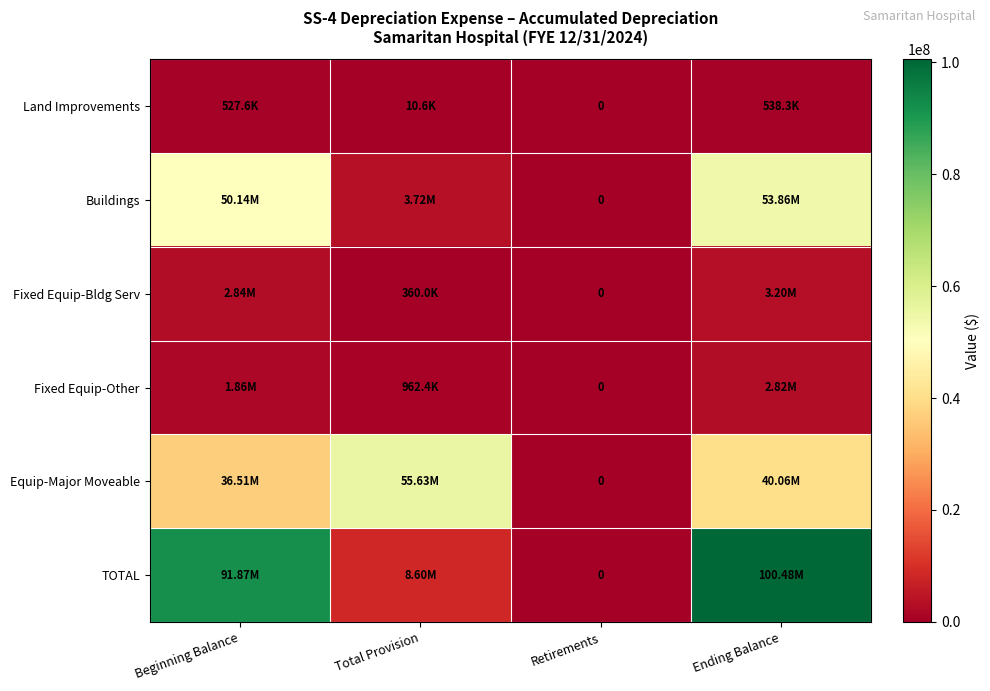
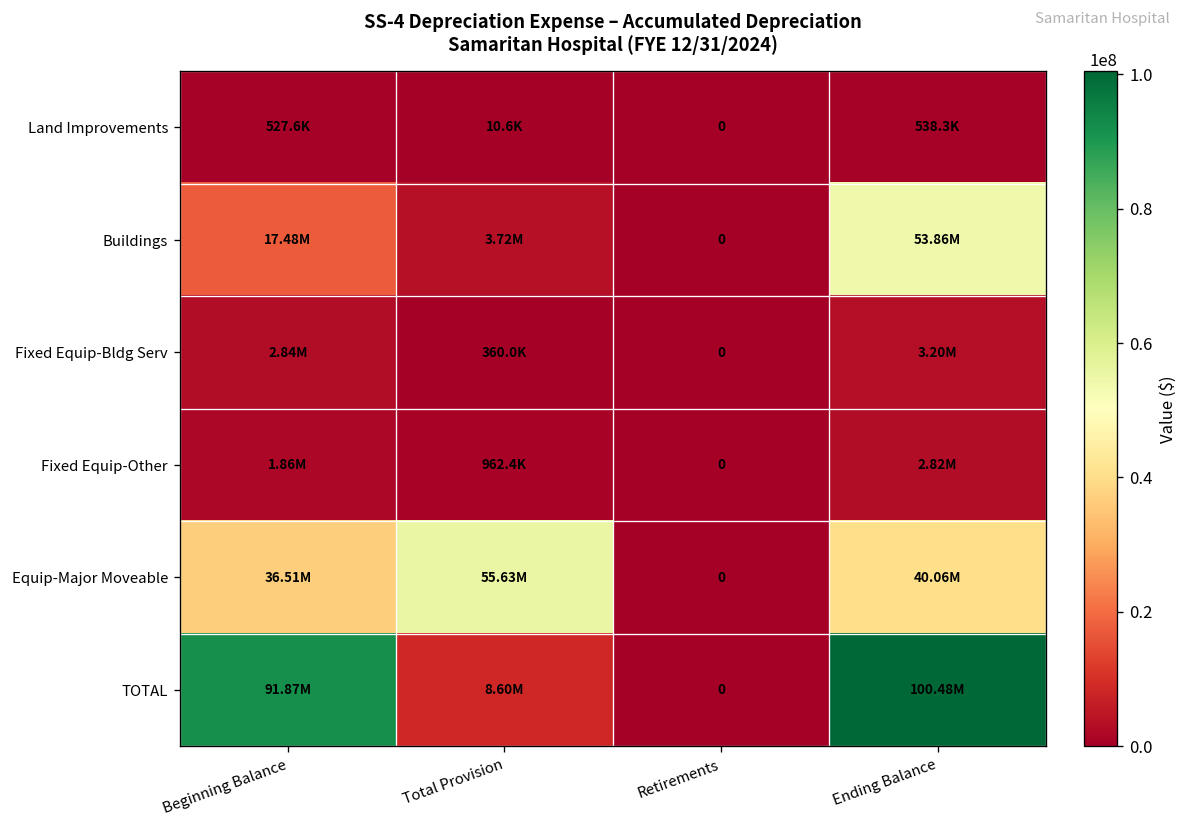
Buildings, Beginning Balance: 50.14M -> 17.48M
